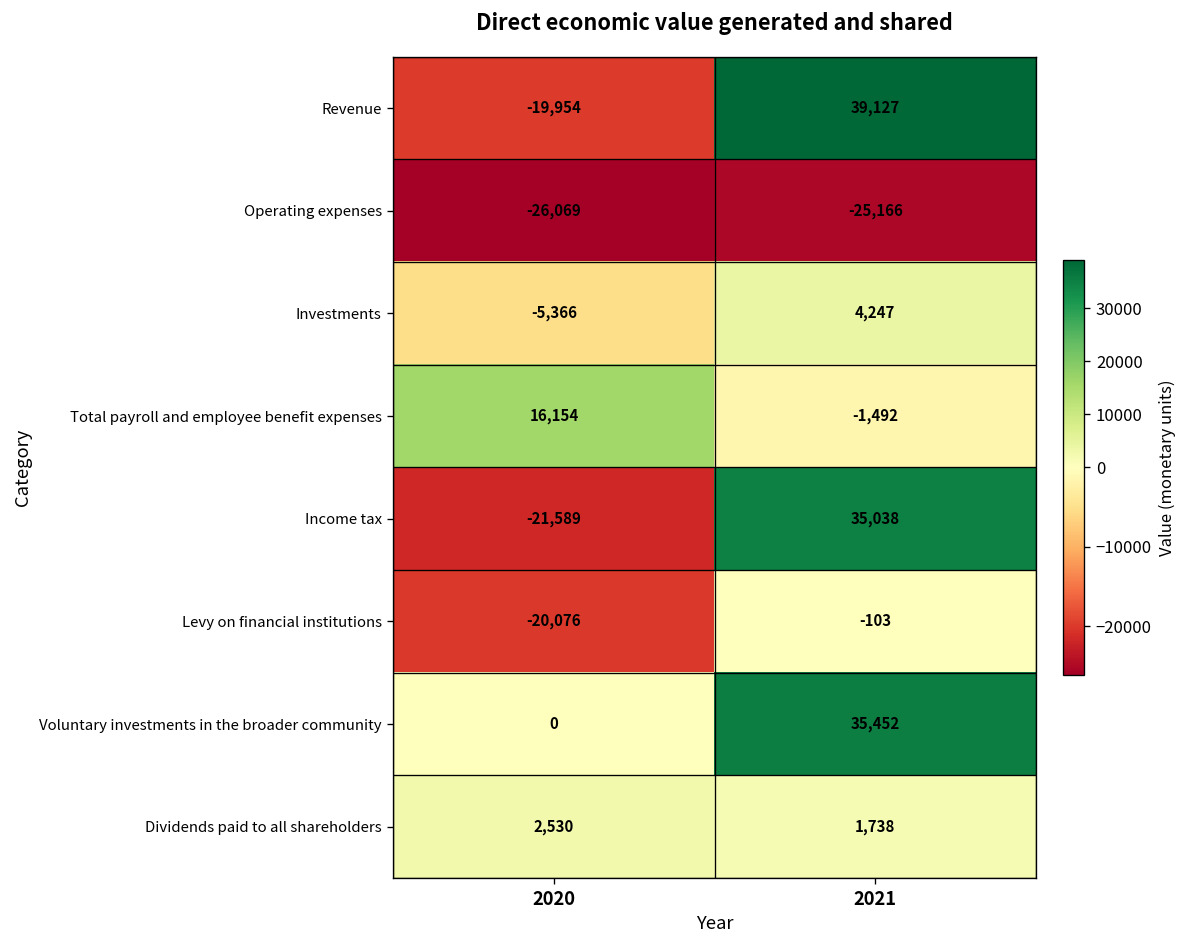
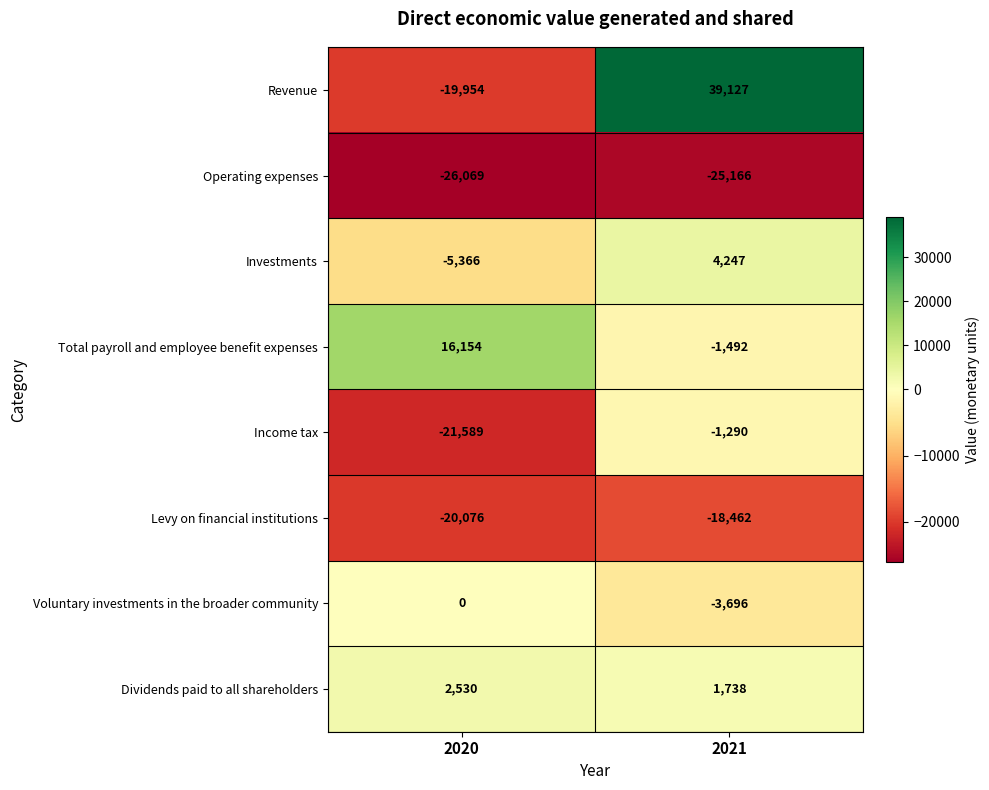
Income tax, 2021: 35,038 -> -1,290
Levy on financial institutions, 2021: -103 -> -18,462
Voluntary investments in the broader community, 2021: 35,452 -> -3,696
